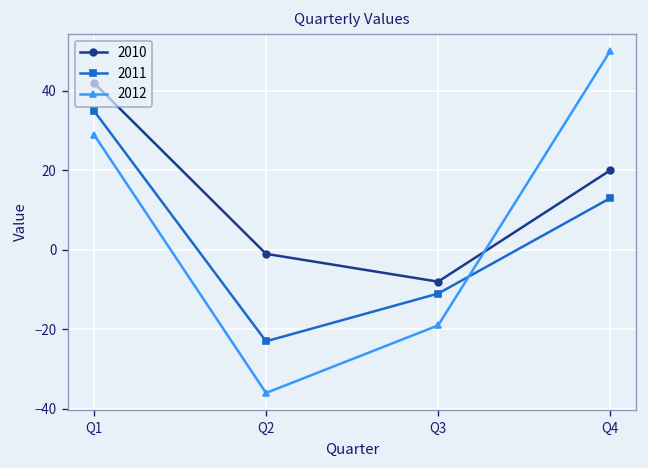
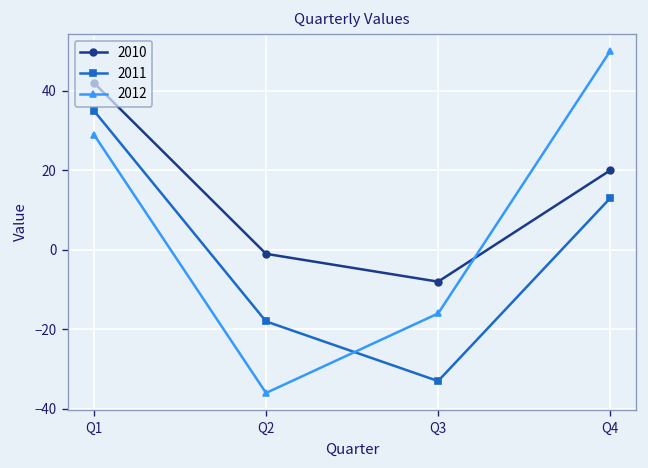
2011, Q2: -23 -> -18
2011, Q3: -11 -> -33
2012, Q3: -19 -> -16
